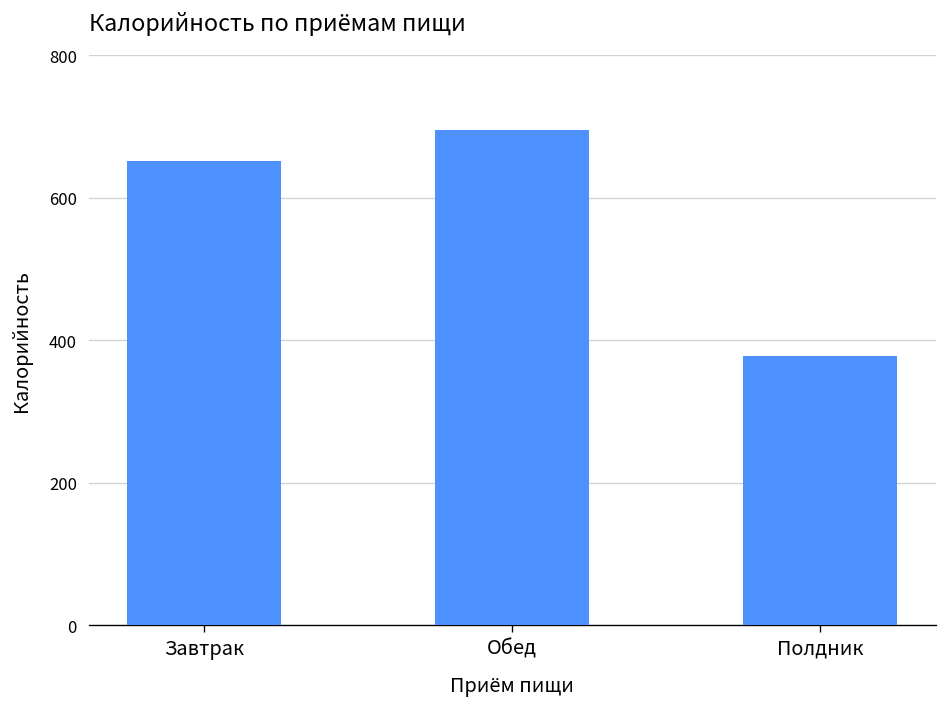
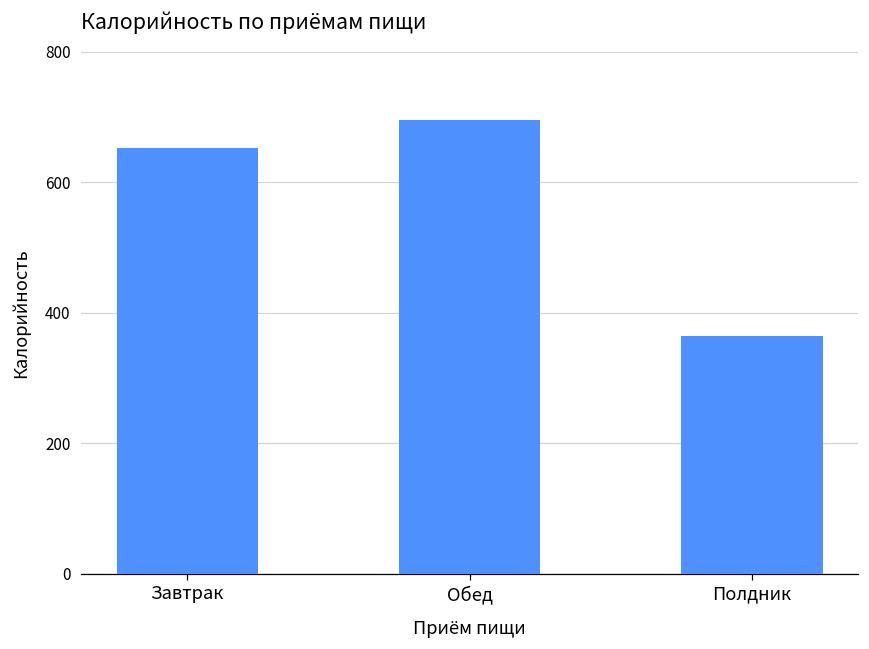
Полдник: 380 -> 360
